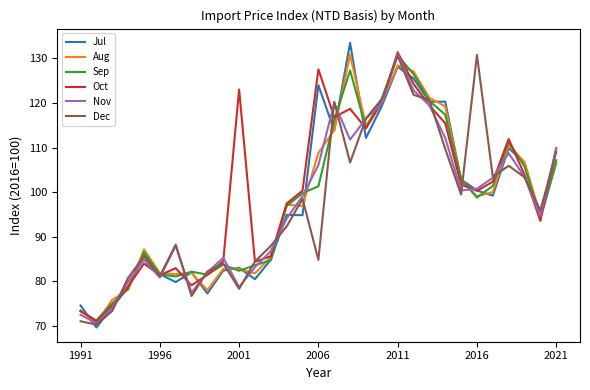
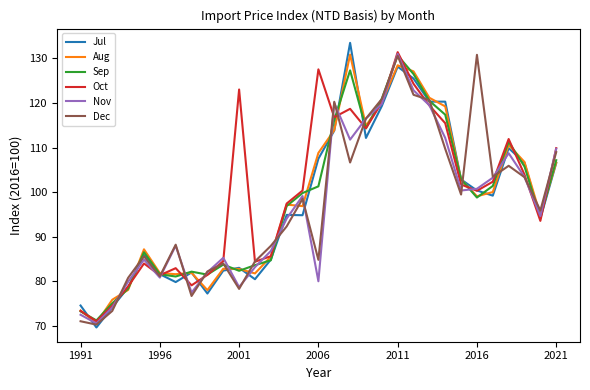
Jul, 2006: 124 -> 108
Nov, 2006: 106 -> 80
